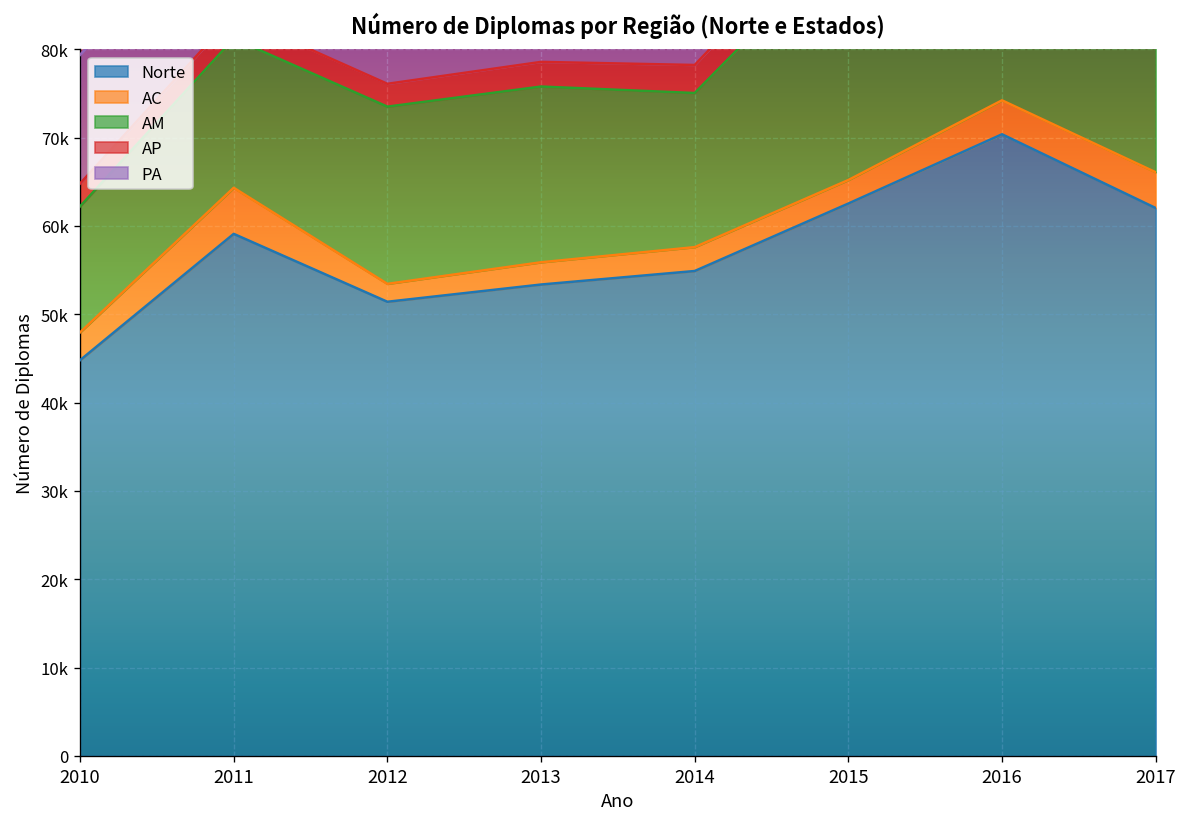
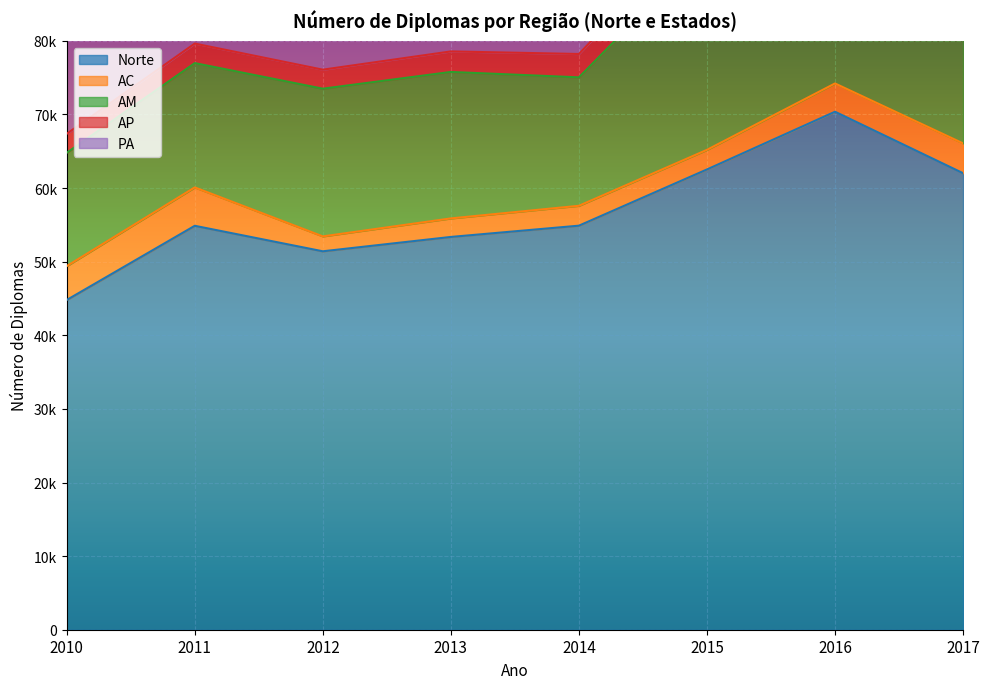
AC, 2010: 3000 -> 5000
AM, 2010: 14000 -> 15000
Norte, 2011: 59000 -> 55000
